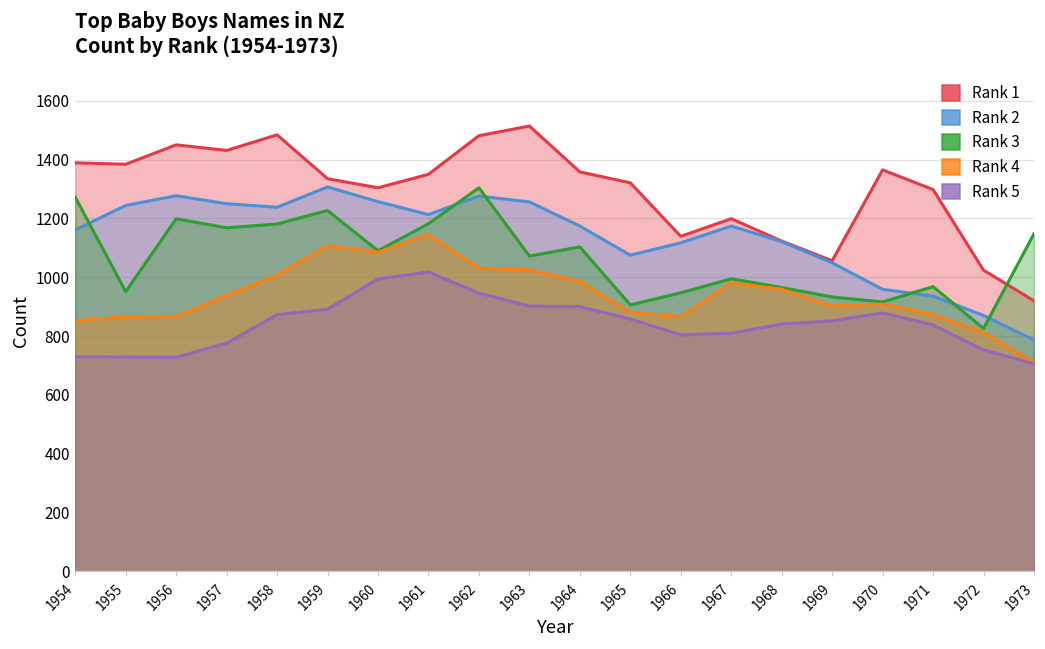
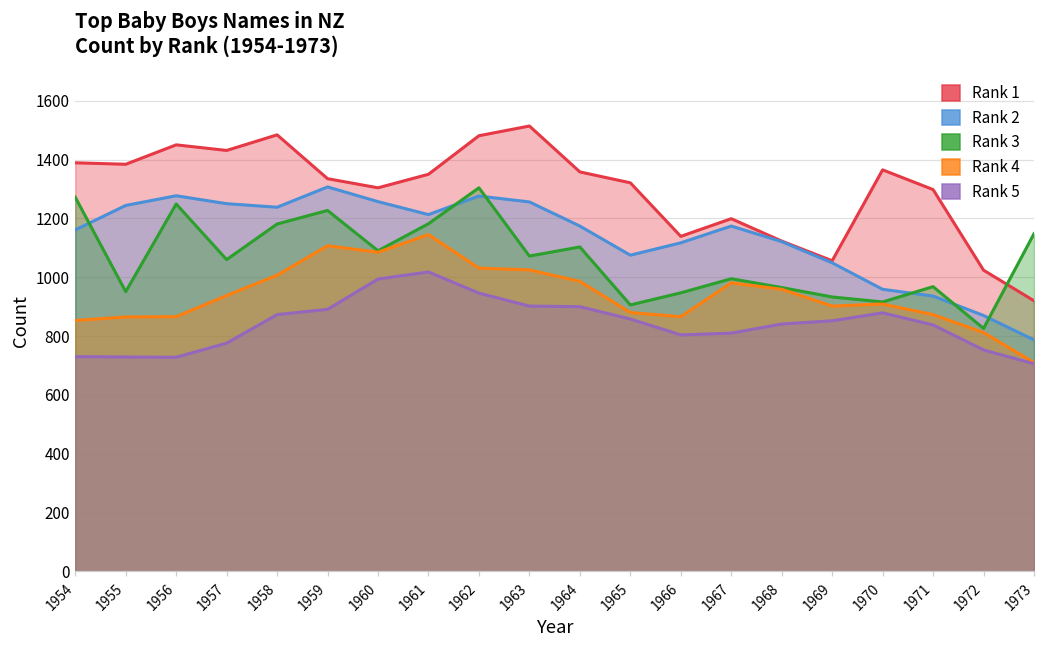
Rank 3, 1956: 1200 -> 1250
Rank 3, 1957: 1170 -> 1060
